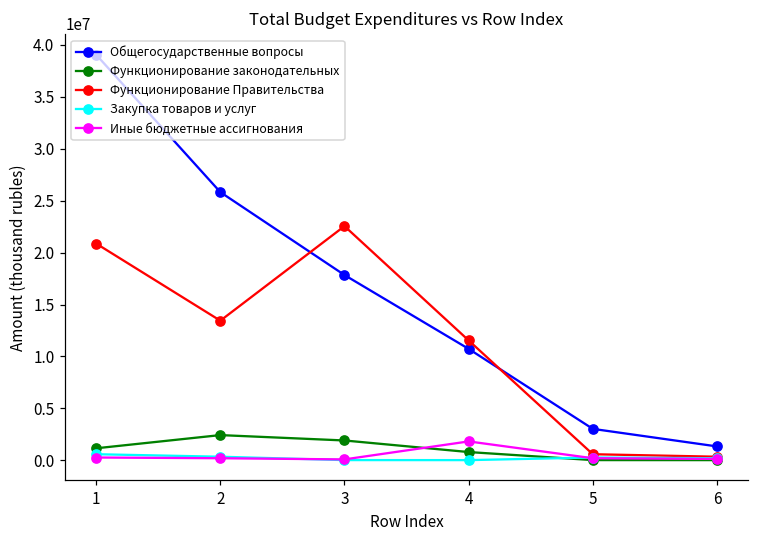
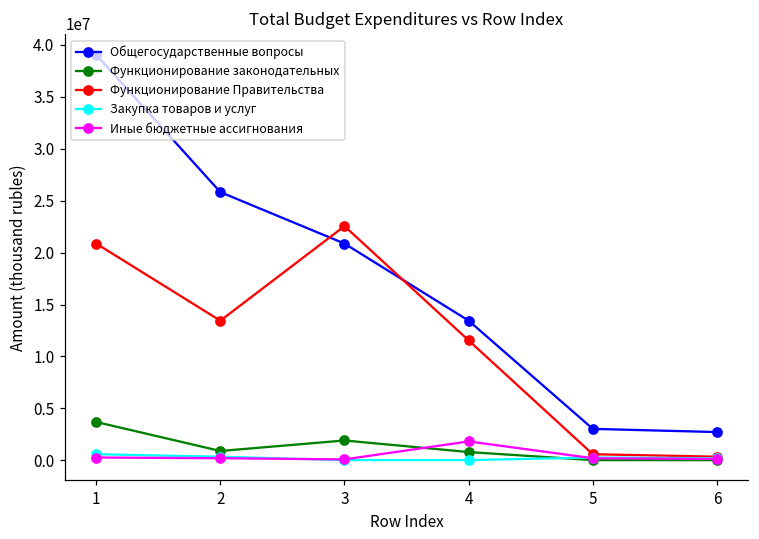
Функционирование законодательных, 1: 1000000 -> 4000000
Функционирование законодательных, 2: 2000000 -> 1000000
Общегосударственные вопросы, 3: 18000000 -> 21000000
Общегосударственные вопросы, 4: 11000000 -> 13000000
Общегосударственные вопросы, 6: 1000000 -> 3000000
